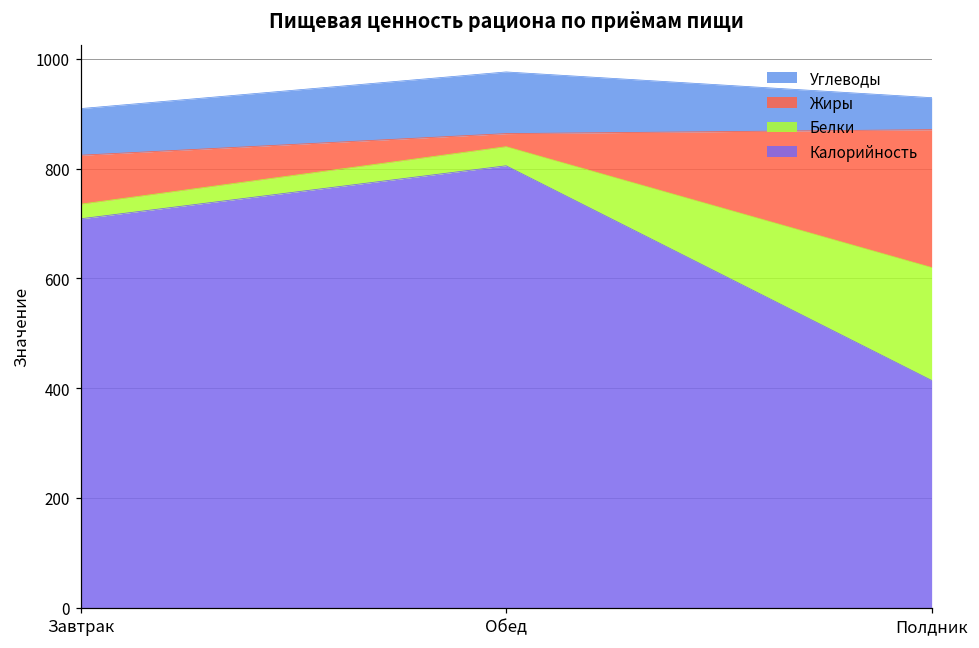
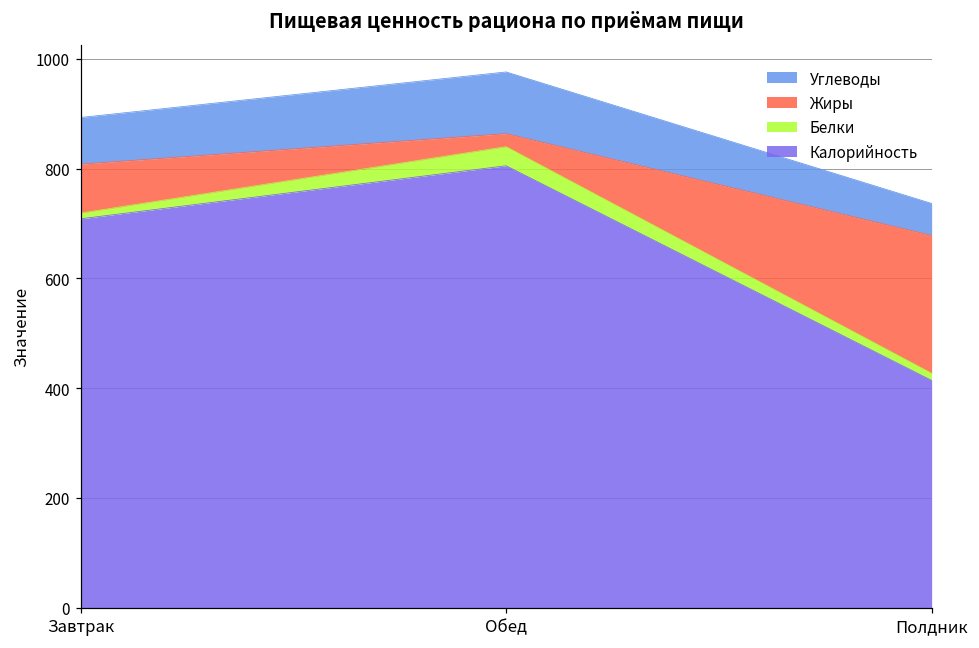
Белки, Завтрак: 30 -> 10
Белки, Полдник: 210 -> 10
